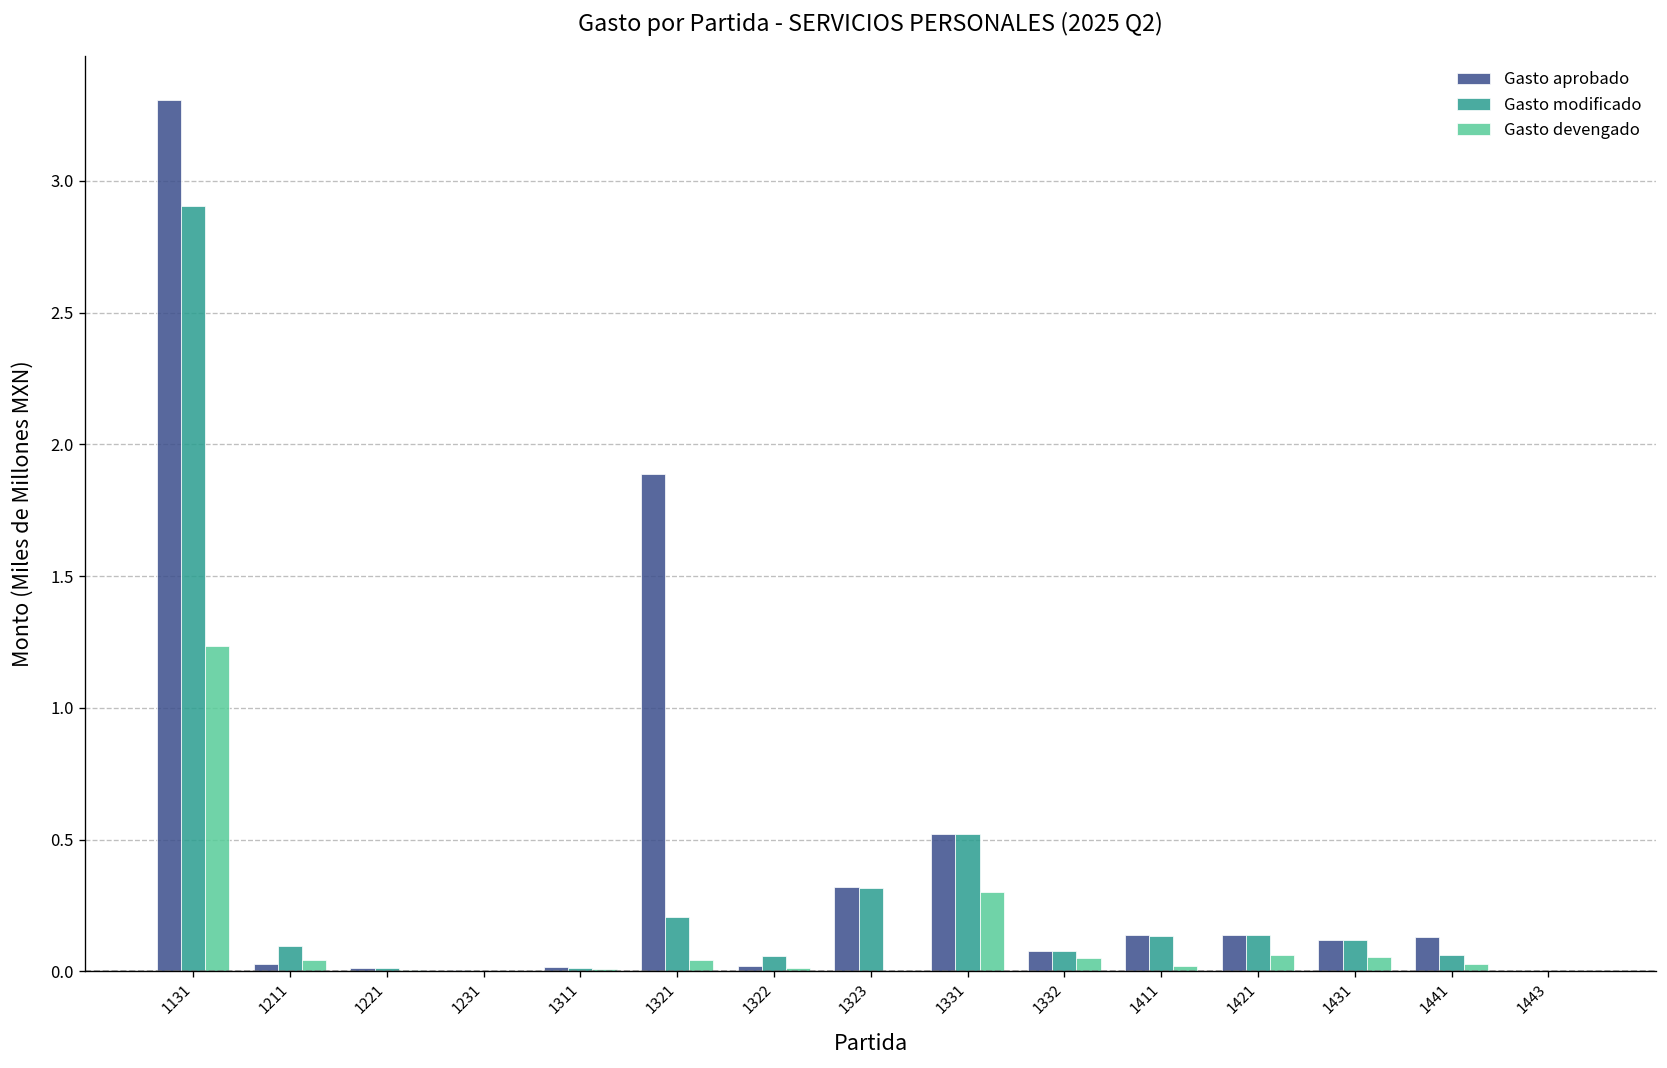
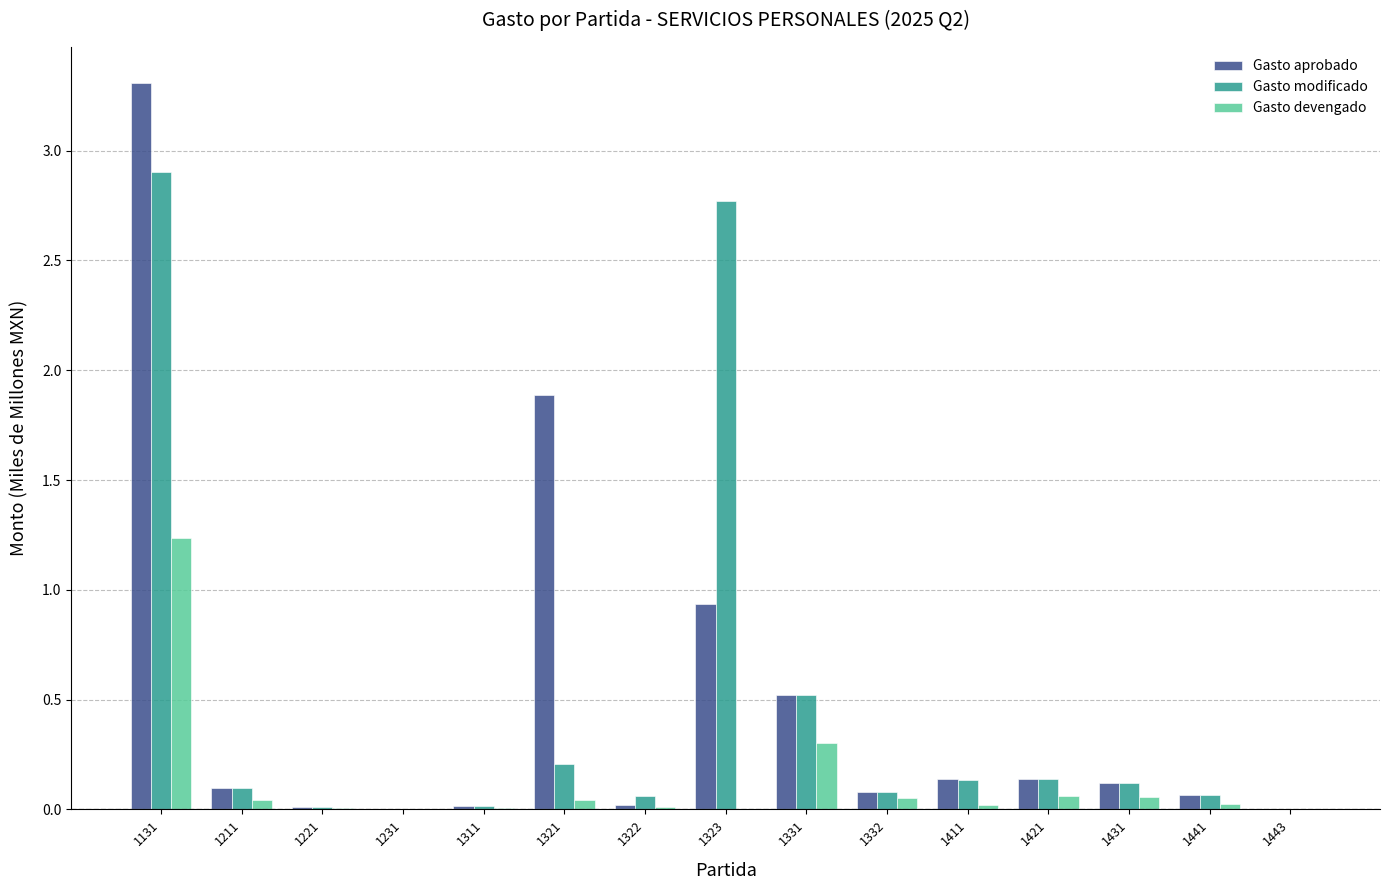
Gasto aprobado, 1211: 0.03 -> 0.10
Gasto aprobado, 1323: 0.32 -> 0.93
Gasto modificado, 1323: 0.32 -> 2.77
Gasto aprobado, 1441: 0.13 -> 0.06
